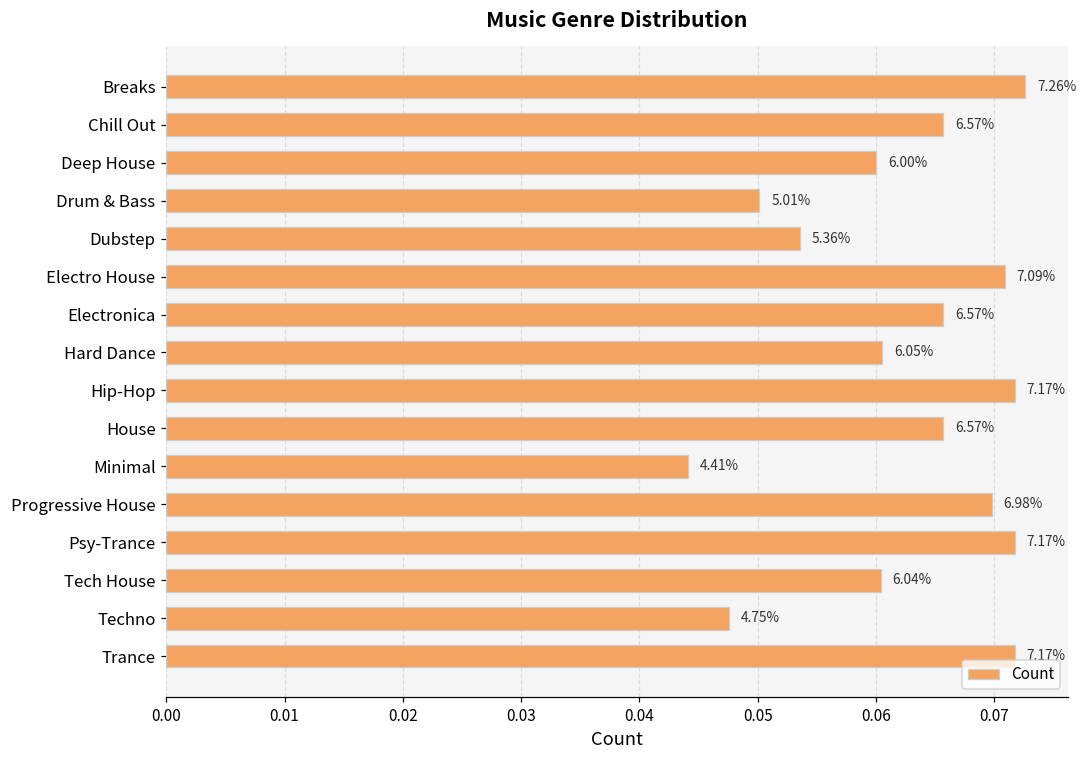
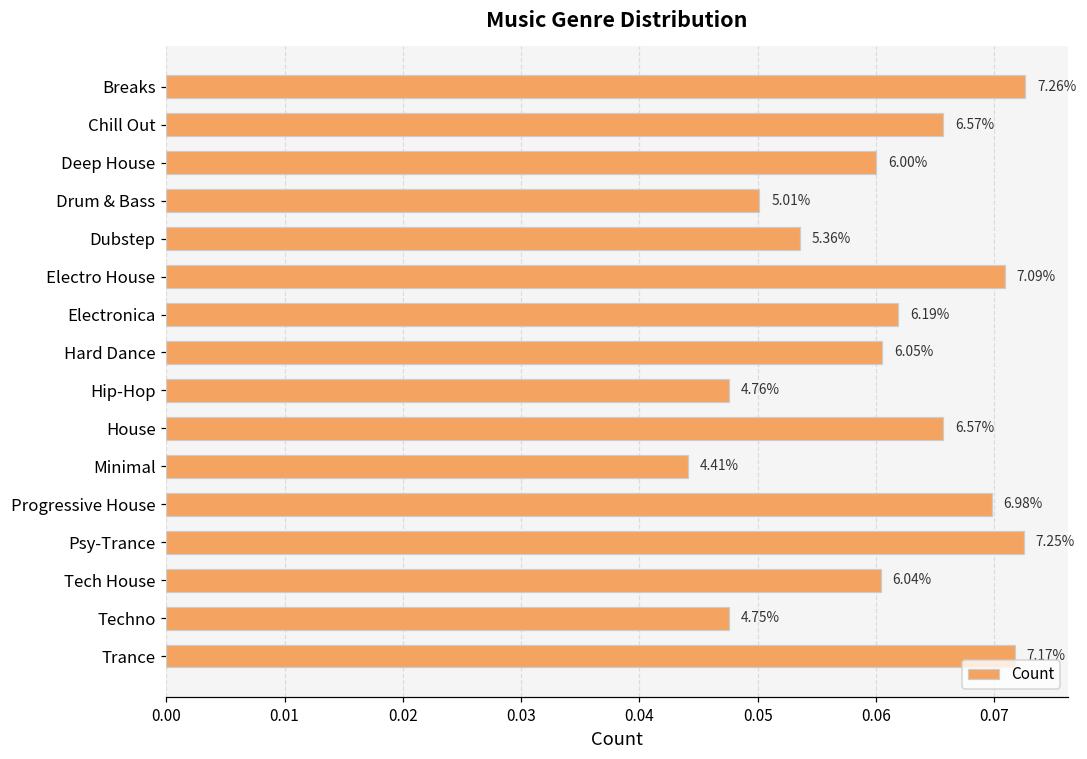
Electronica: 6.57% -> 6.19%
Hip-Hop: 7.17% -> 4.76%
Psy-Trance: 7.17% -> 7.25%
